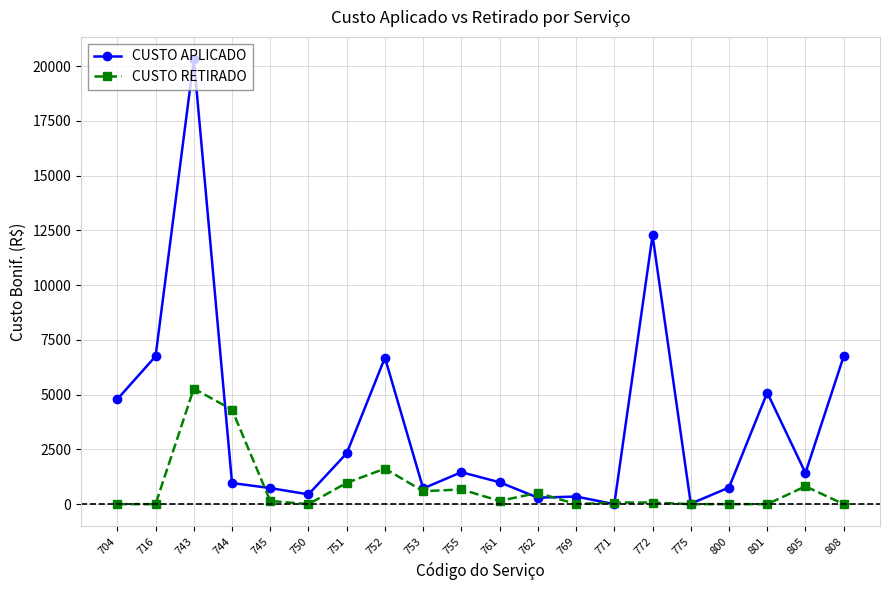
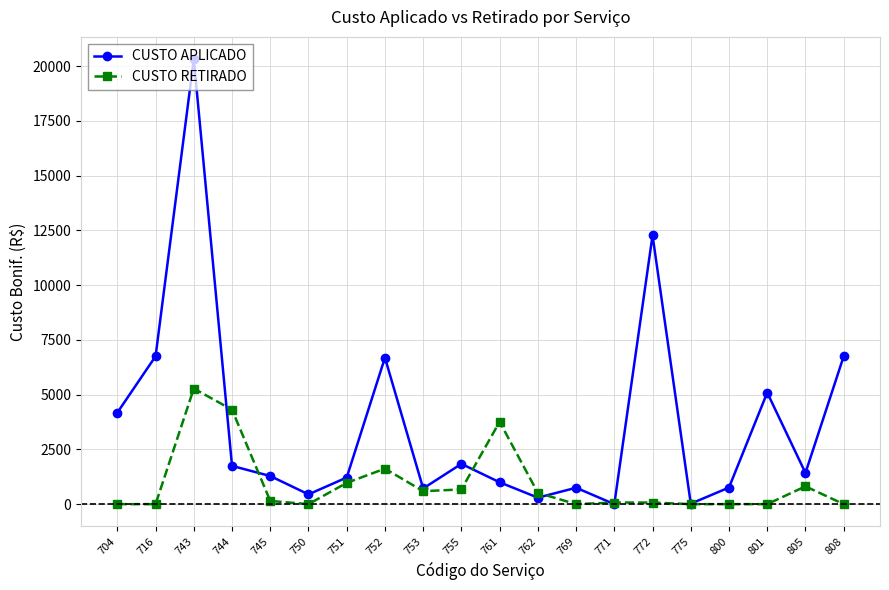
CUSTO APLICADO, 704: 4800 -> 4200
CUSTO APLICADO, 744: 1000 -> 1700
CUSTO APLICADO, 745: 700 -> 1300
CUSTO APLICADO, 751: 2300 -> 1200
CUSTO APLICADO, 755: 1500 -> 1800
CUSTO RETIRADO, 761: 100 -> 3800
CUSTO APLICADO, 769: 300 -> 700
